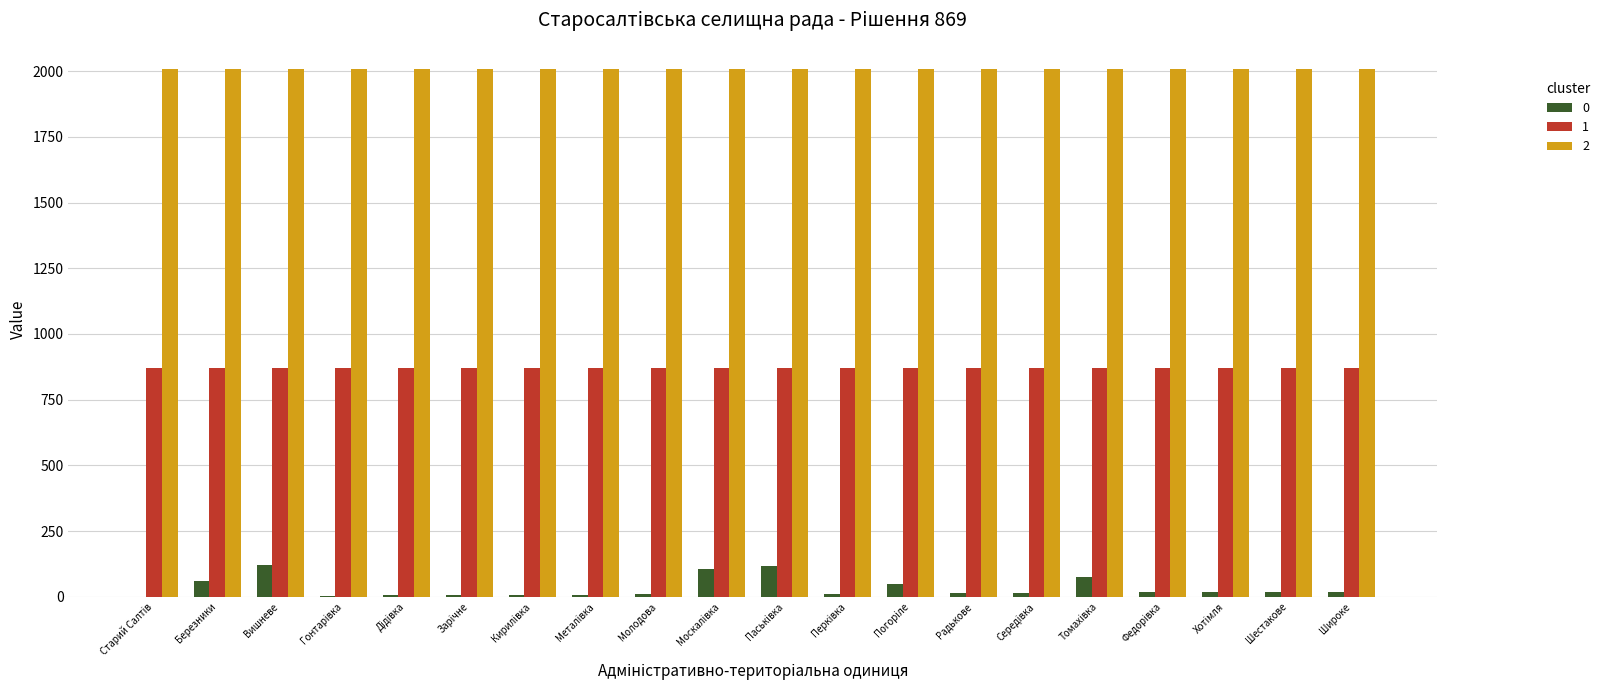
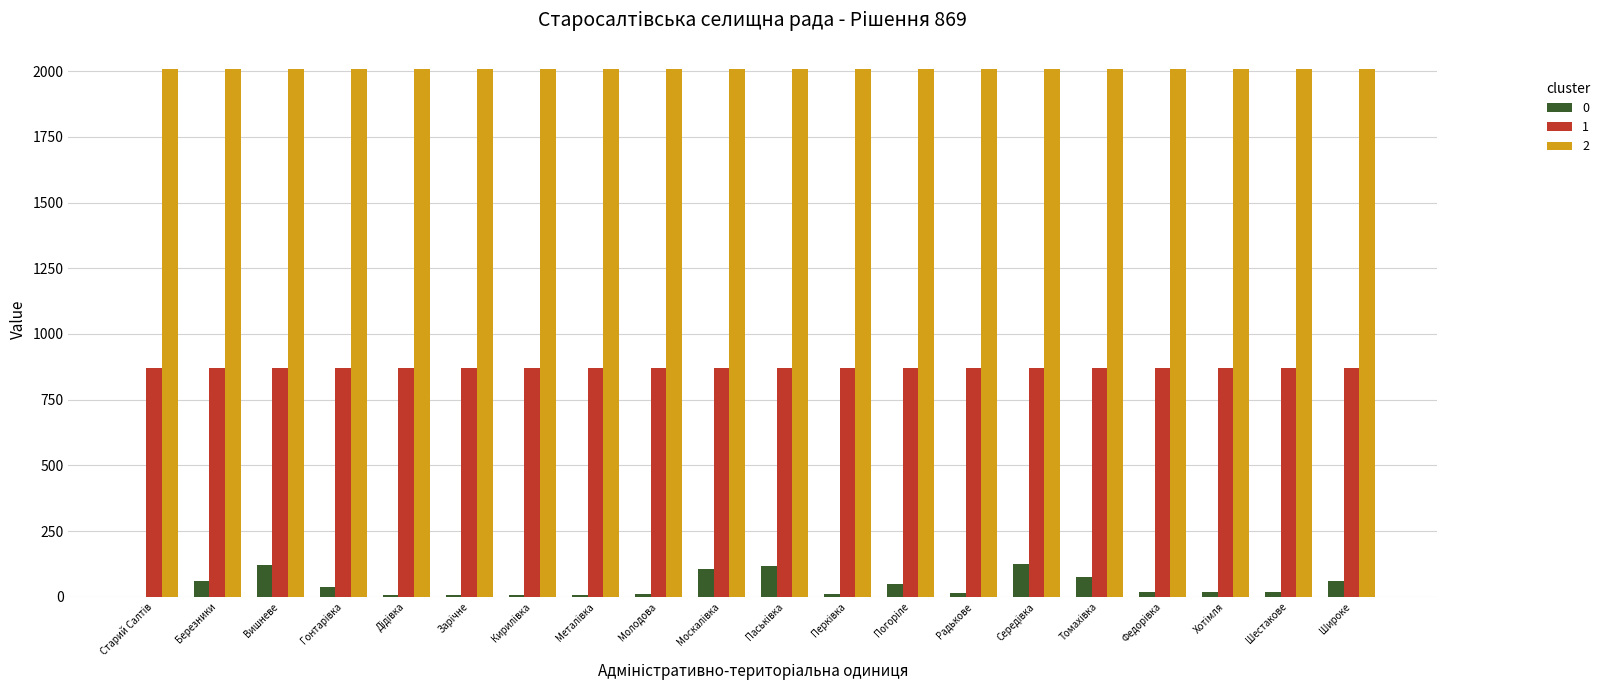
0, Гонтарівка: 0 -> 40
0, Середівка: 20 -> 130
0, Широке: 20 -> 60
